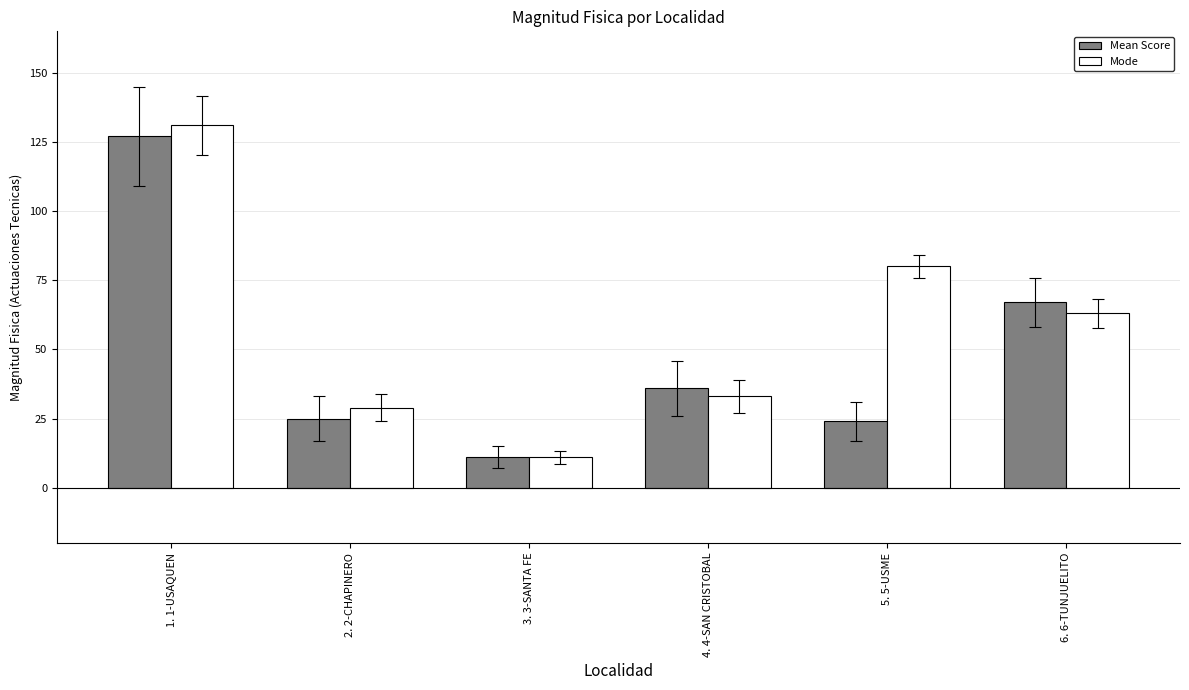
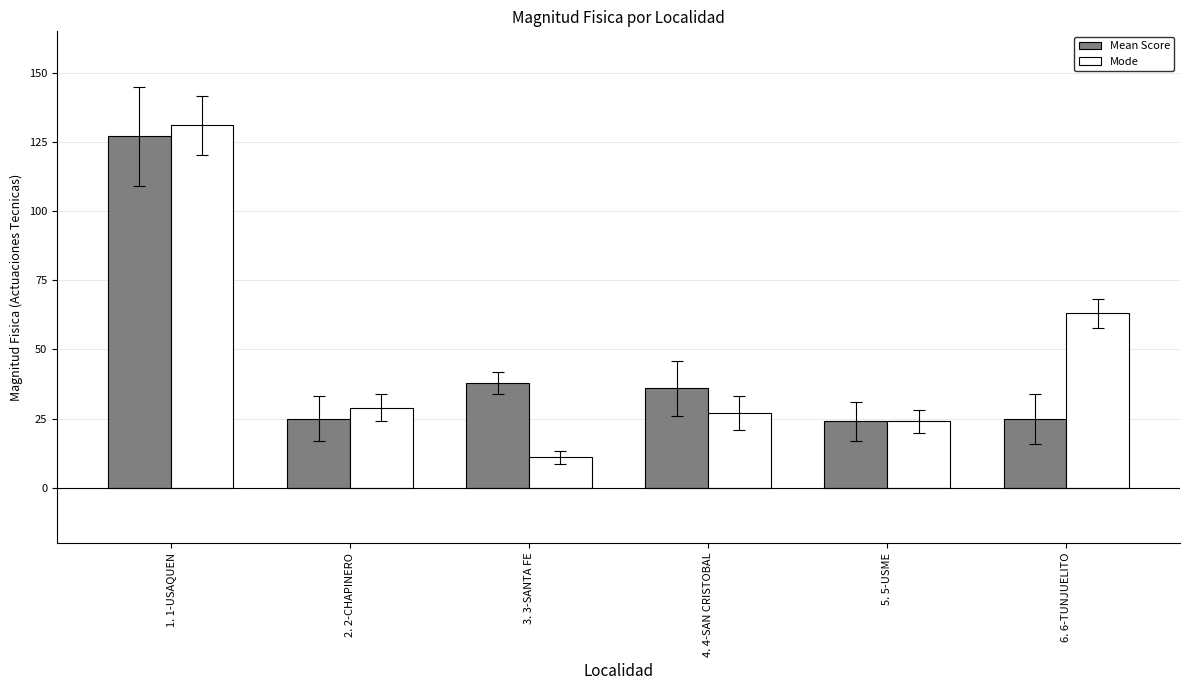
Mean Score, 3. 3-SANTA FE: 11 -> 38
Mode, 4. 4-SAN CRISTOBAL: 33 -> 27
Mode, 5. 5-USME: 80 -> 24
Mean Score, 6. 6-TUNJUELITO: 67 -> 25
